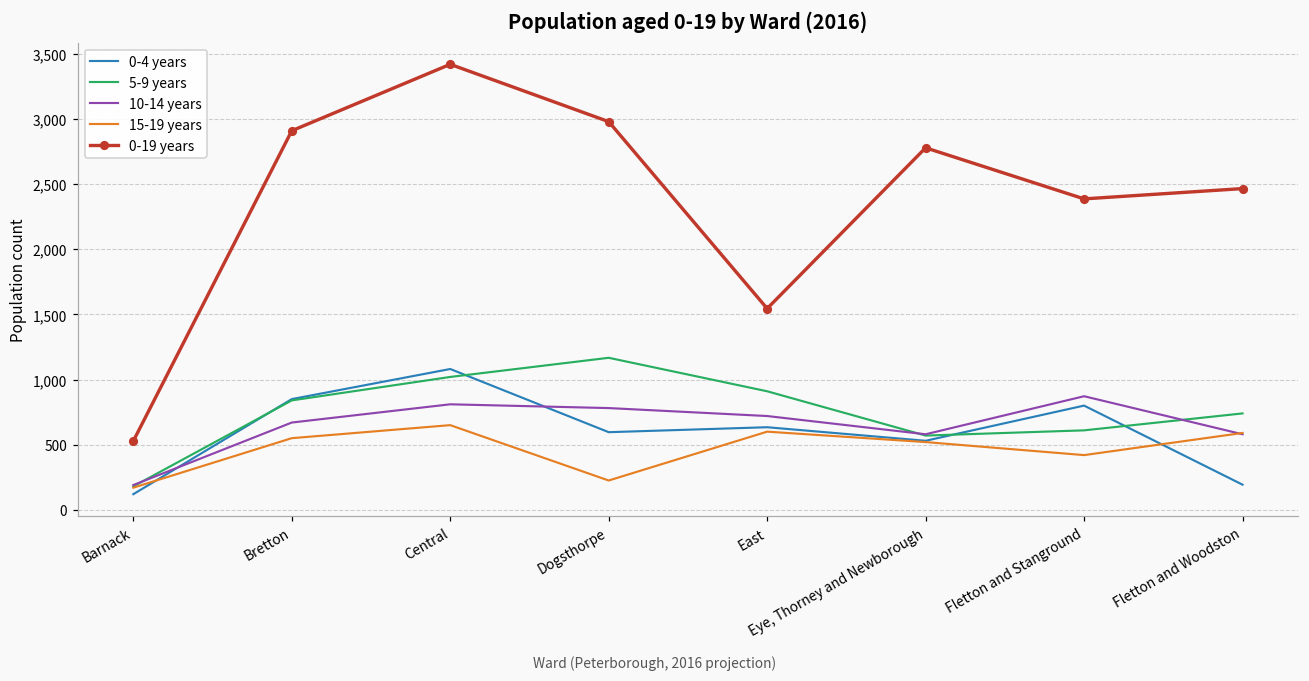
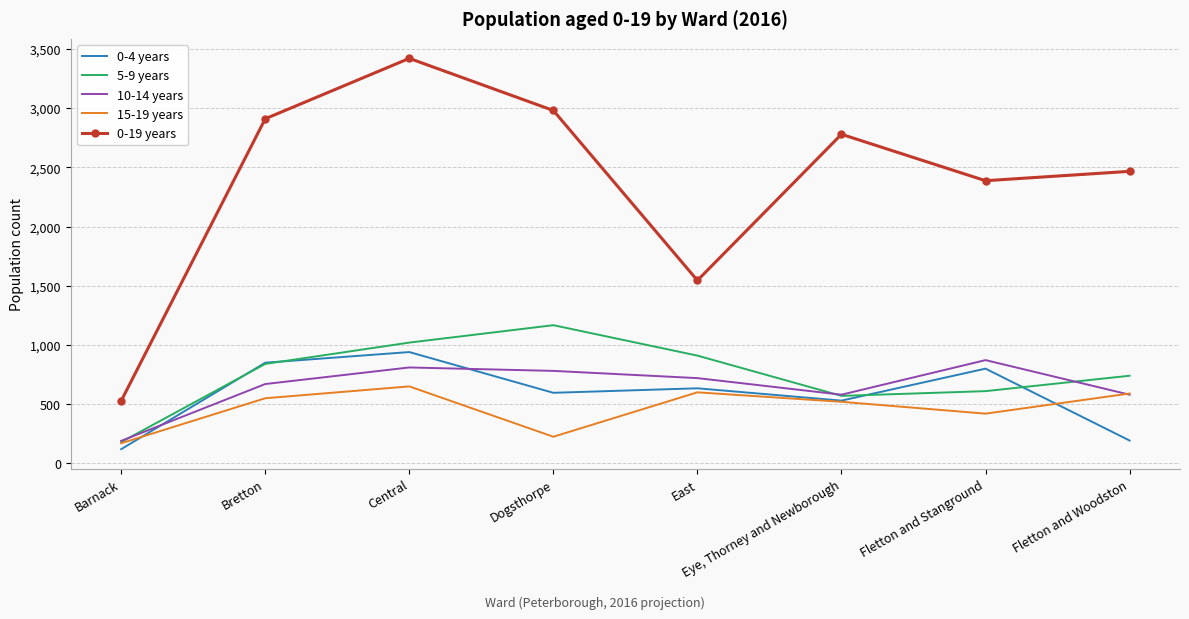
0-4 years, Central: 1,080 -> 940
